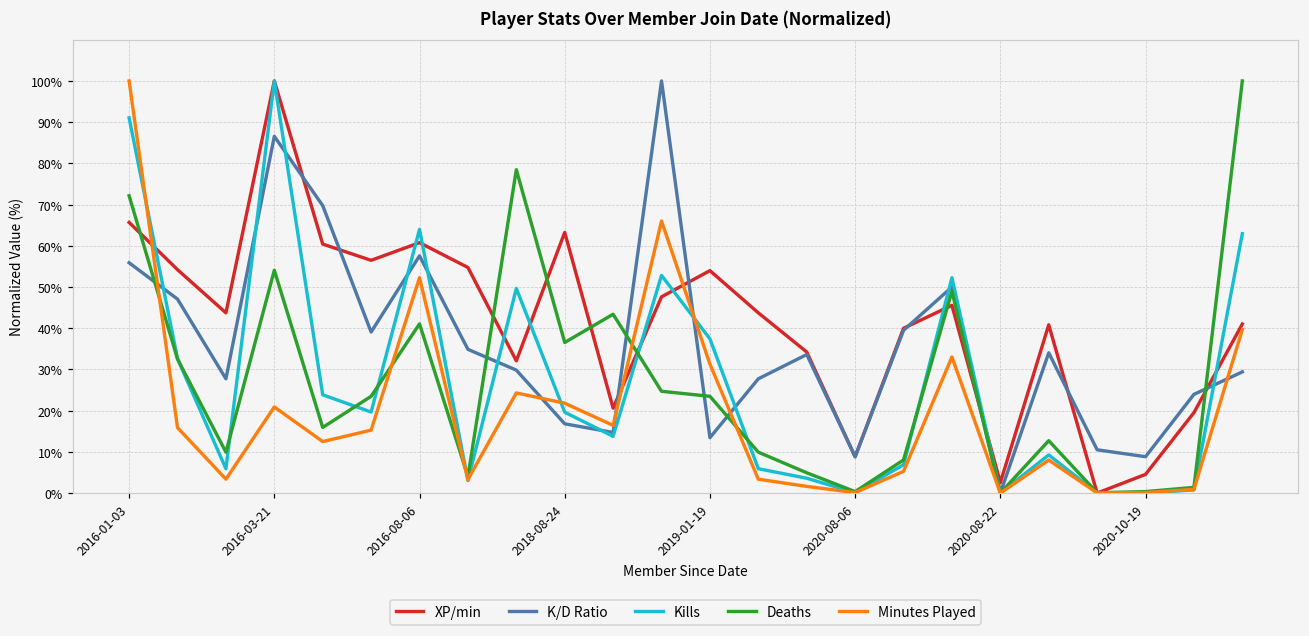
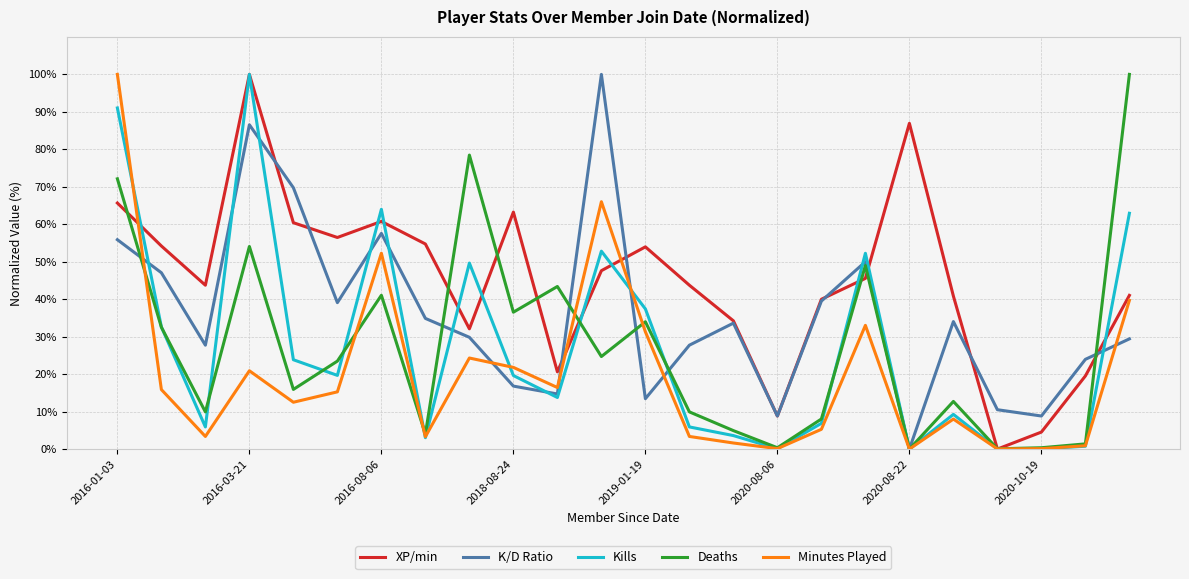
Deaths, 2019-01-19: 23% -> 34%
XP/min, 2020-08-22: 3% -> 87%
